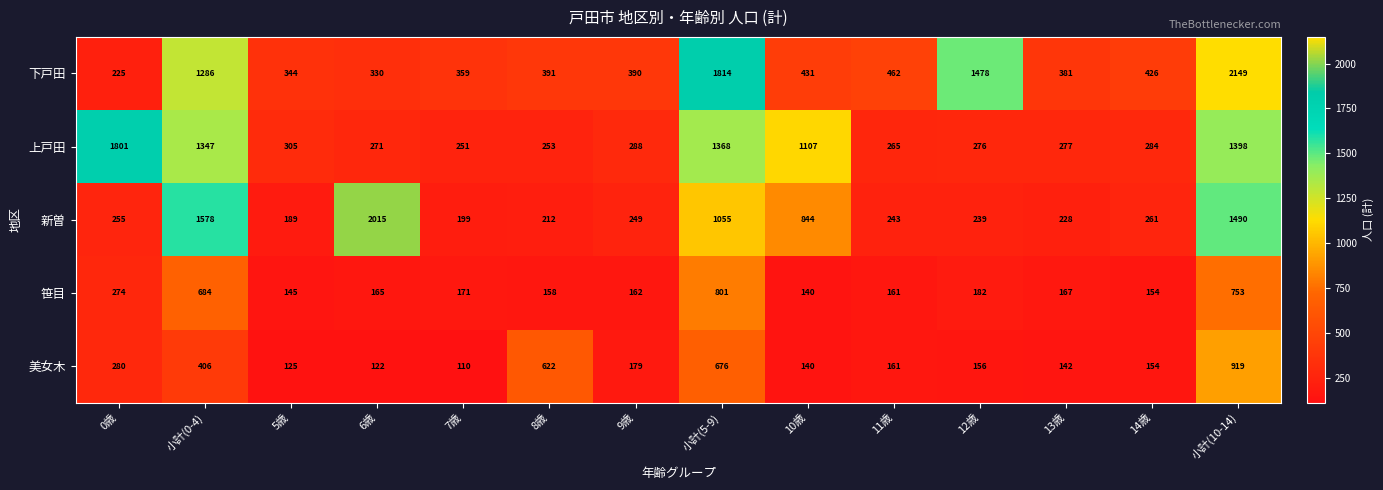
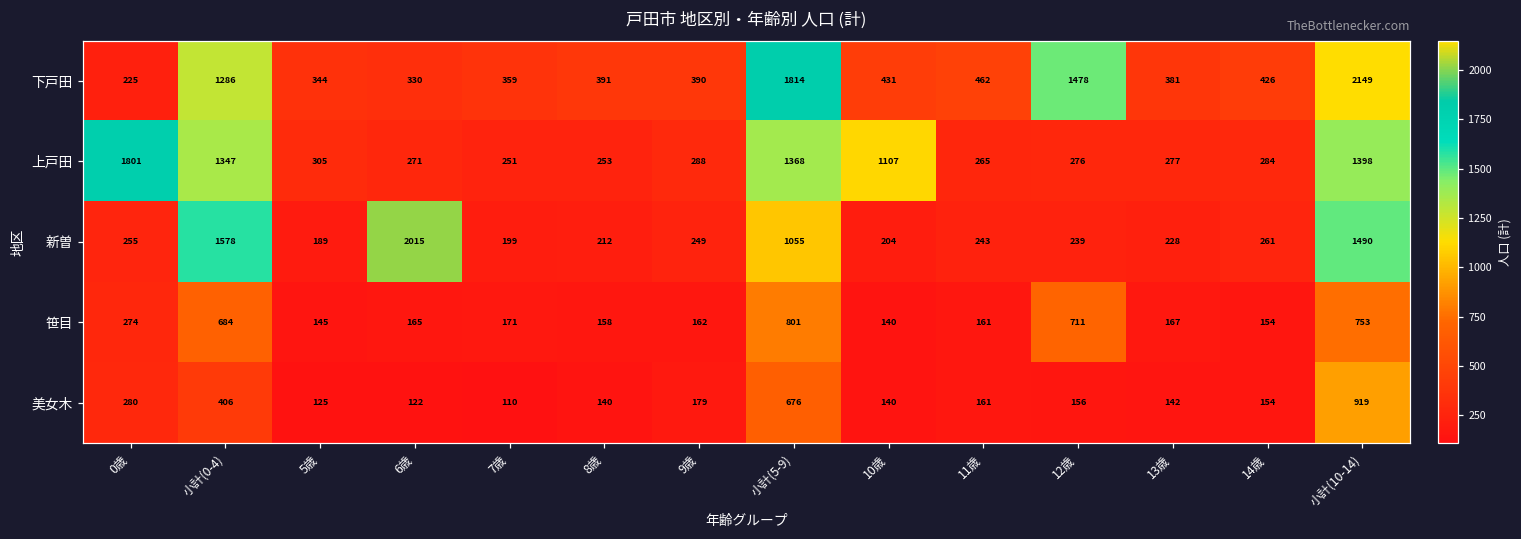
新曽, 10歳: 844 -> 204
笹目, 12歳: 182 -> 711
美女木, 8歳: 622 -> 140
